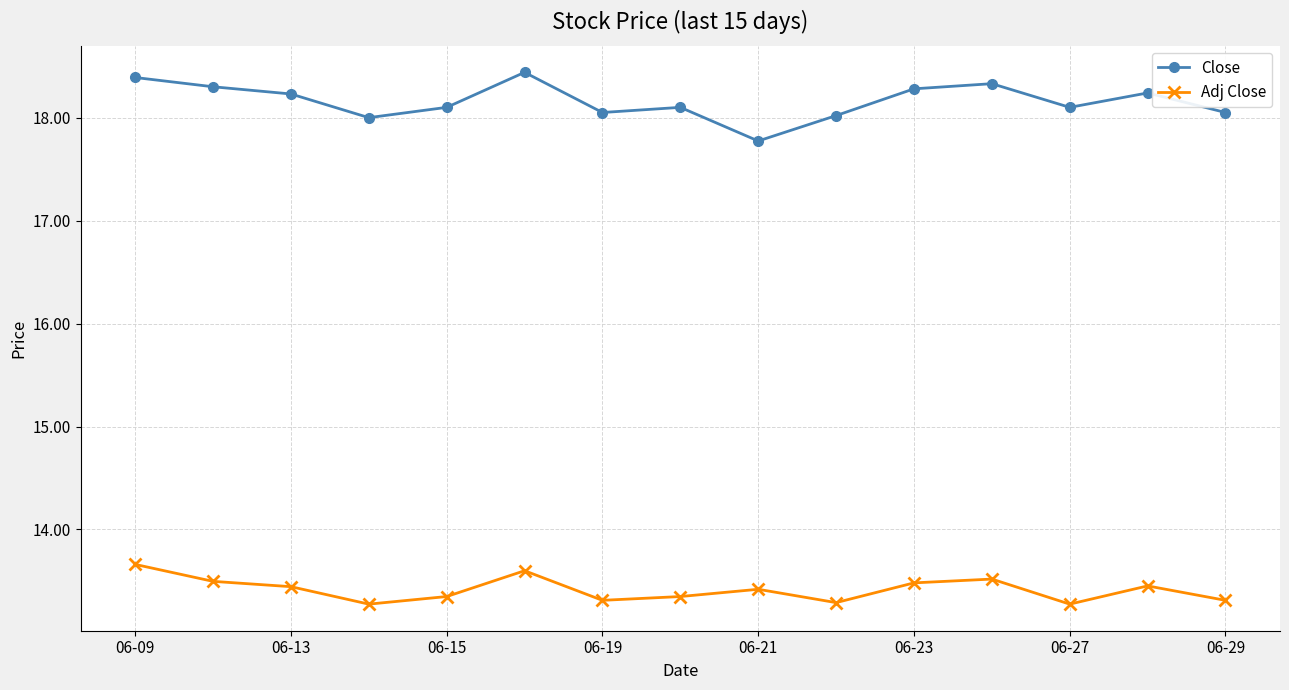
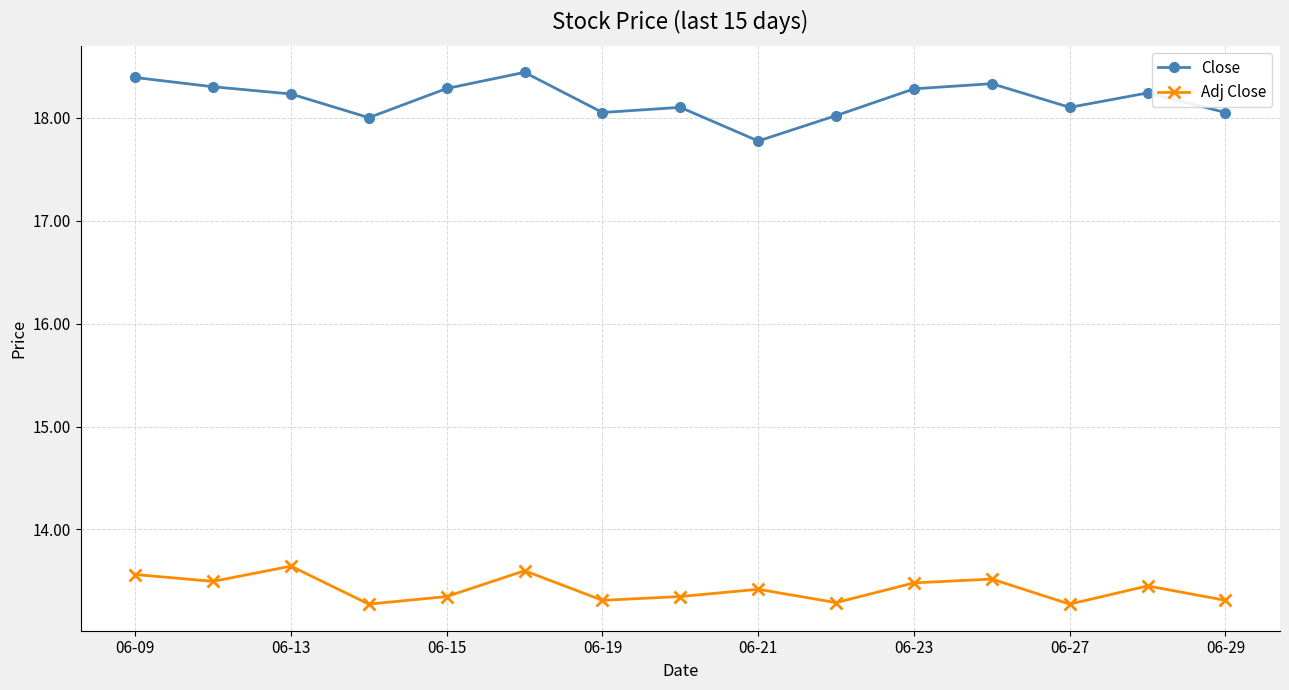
Adj Close, 06-09: 13.66 -> 13.56
Adj Close, 06-13: 13.44 -> 13.64
Close, 06-15: 18.10 -> 18.28
